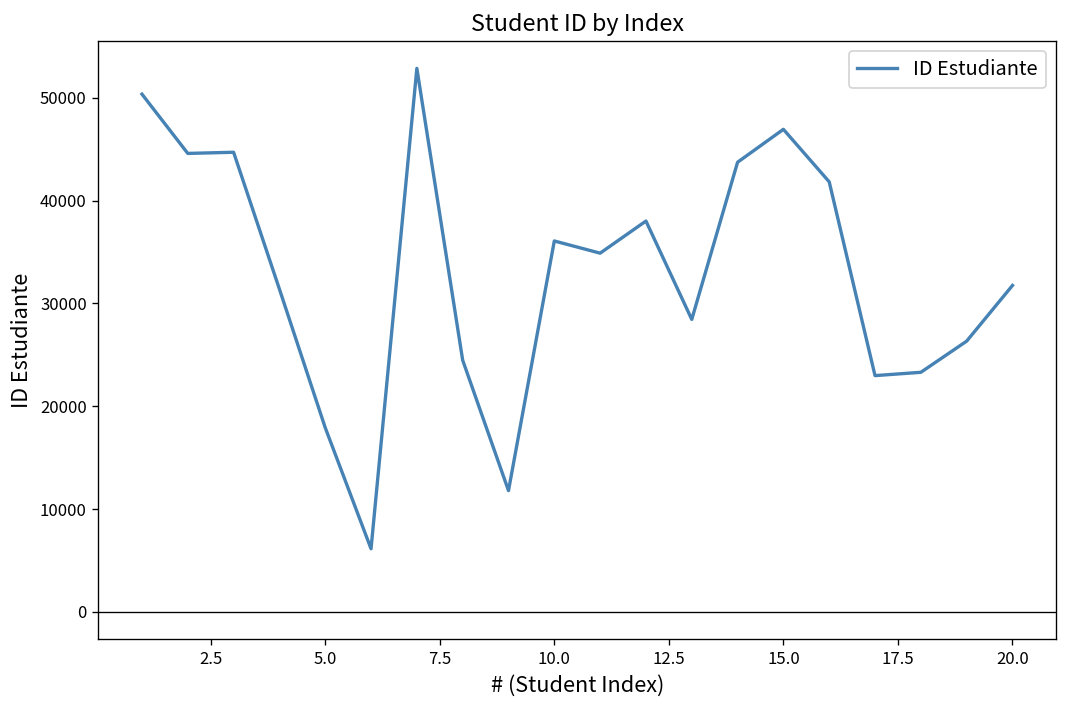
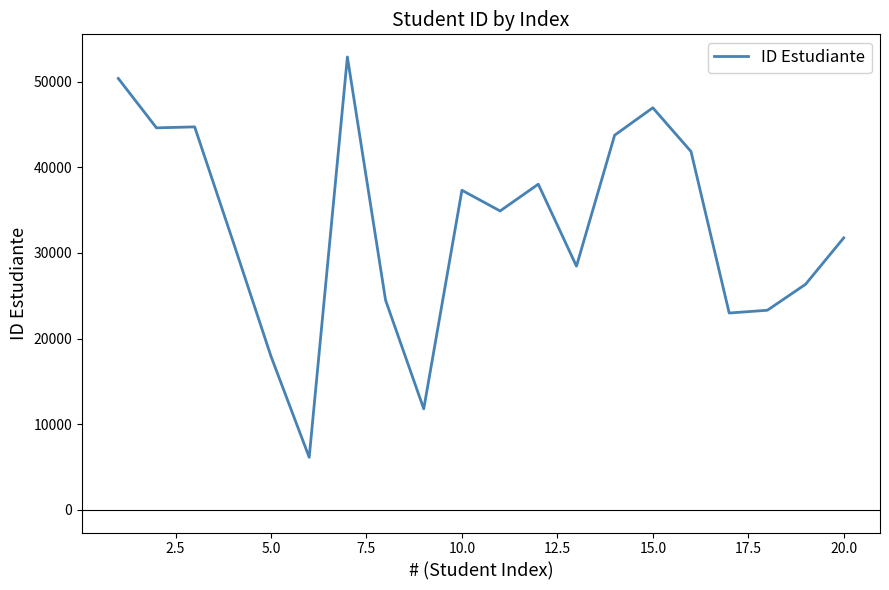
10.0: 36000 -> 37000
